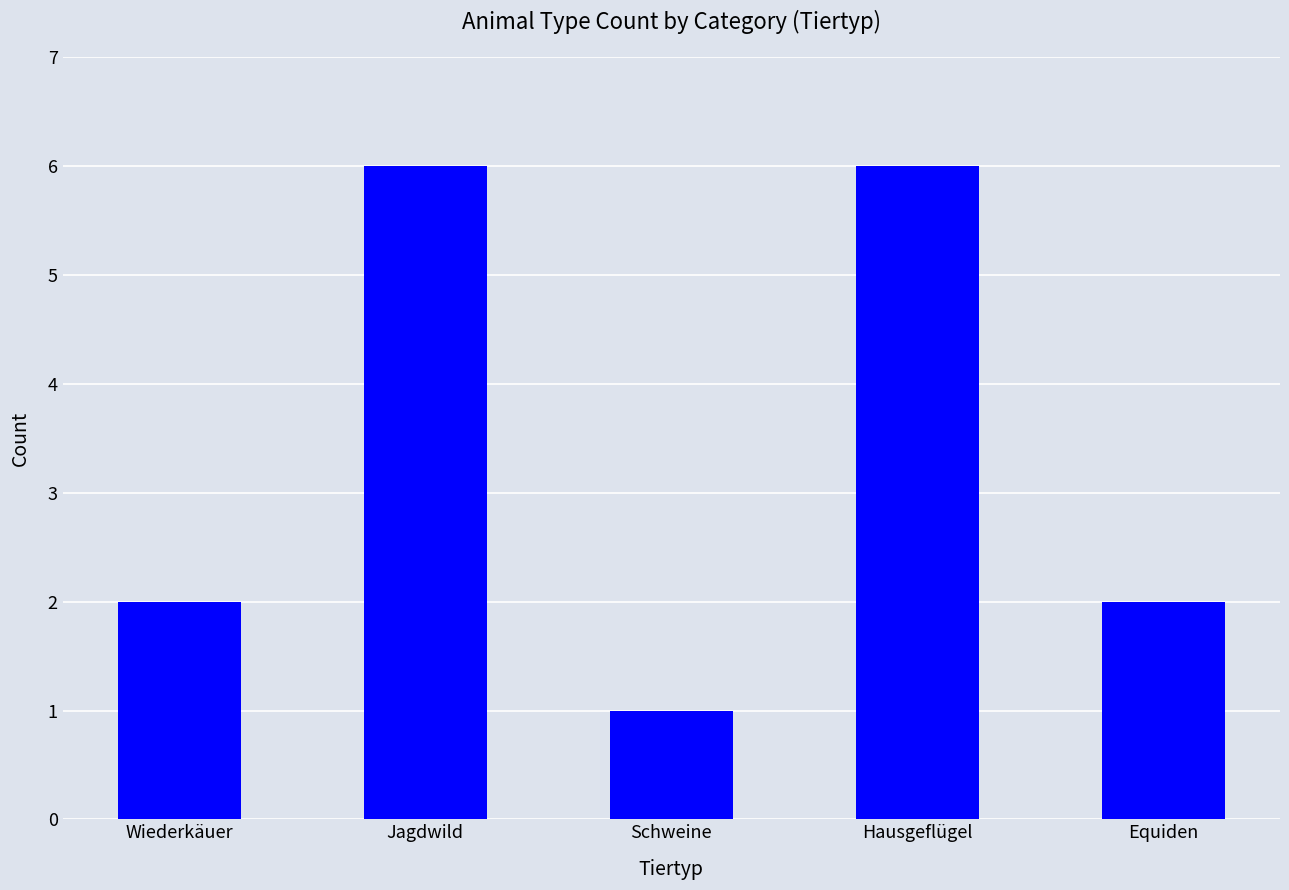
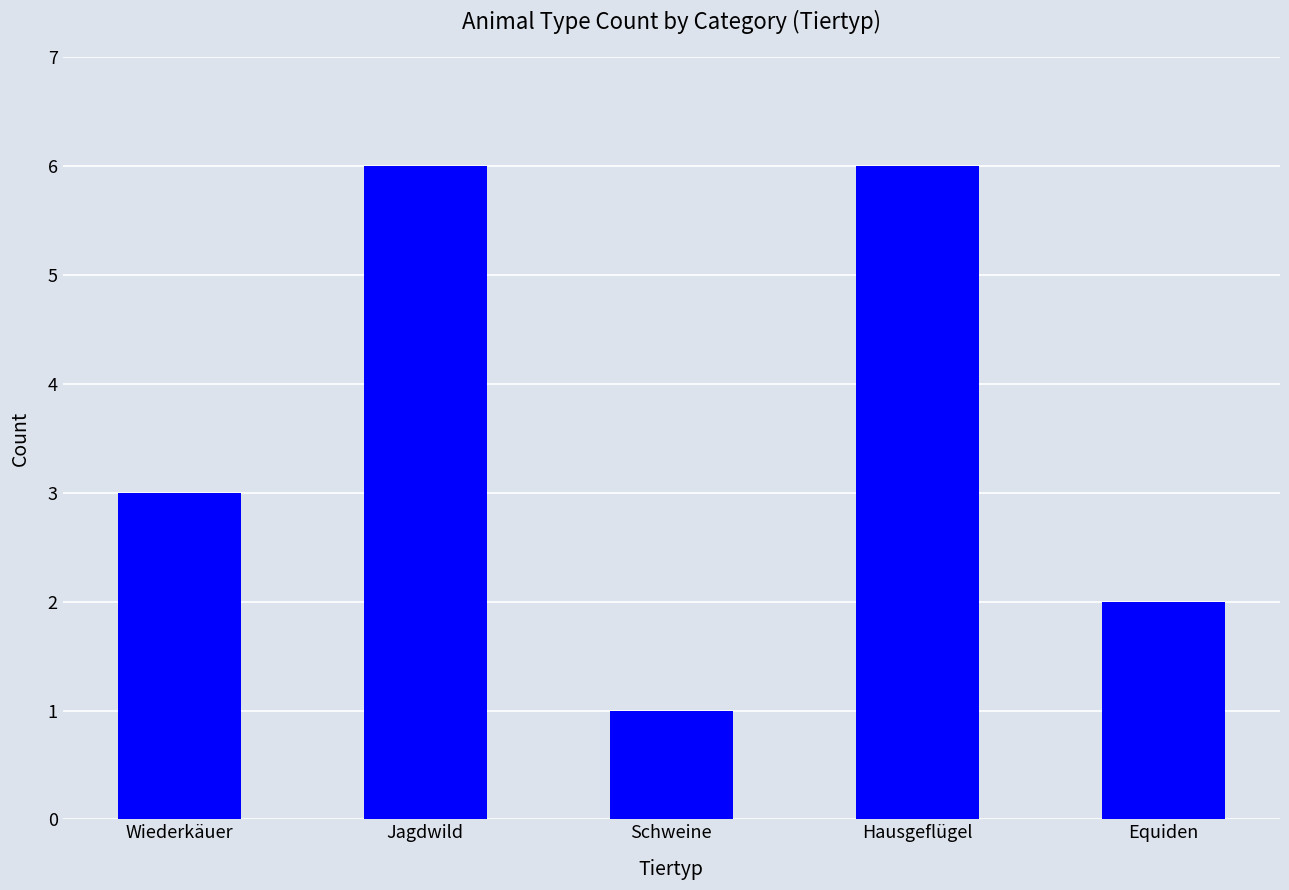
Wiederkäuer: 2 -> 3
